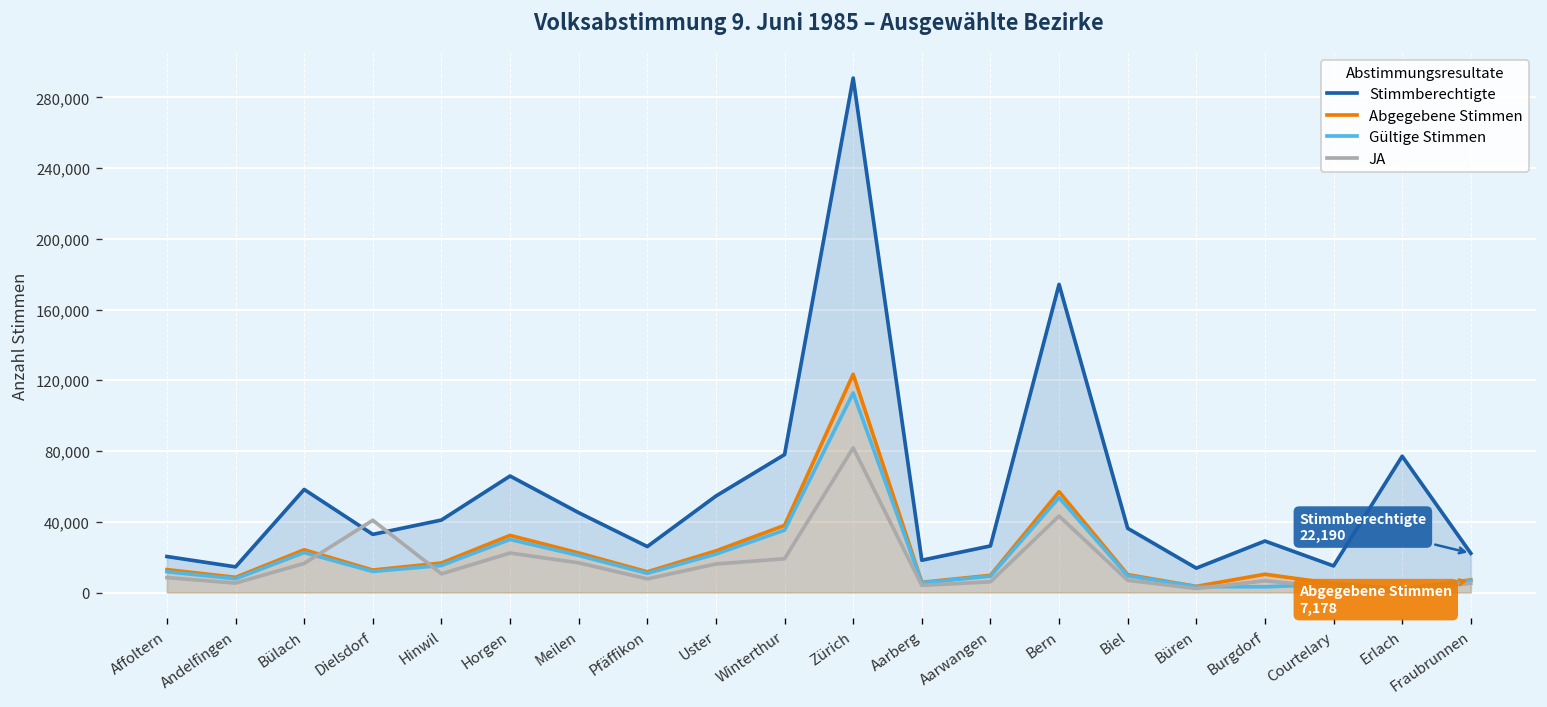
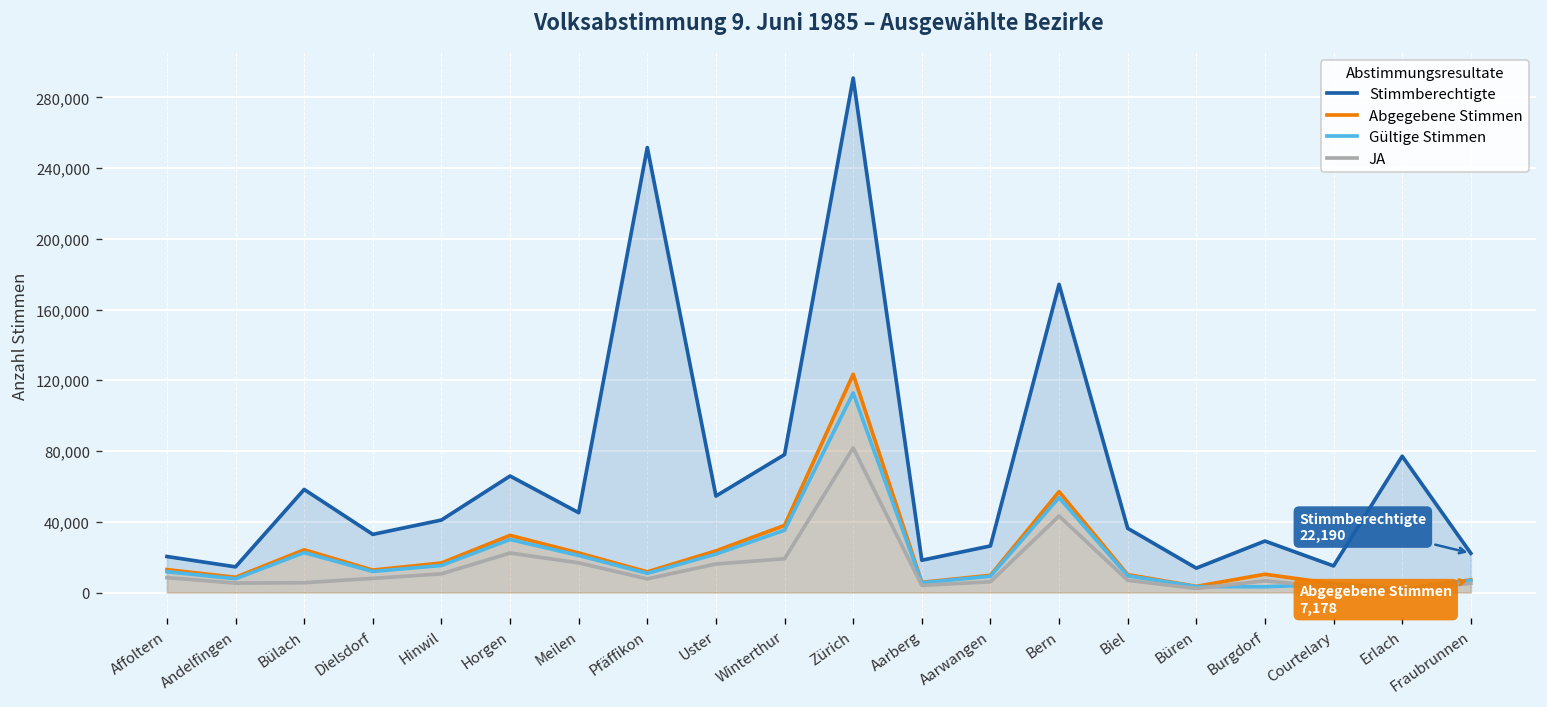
JA, Bülach: 16,000 -> 6,000
JA, Dielsdorf: 41,000 -> 8,000
Stimmberechtigte, Pfäffikon: 26,000 -> 252,000
